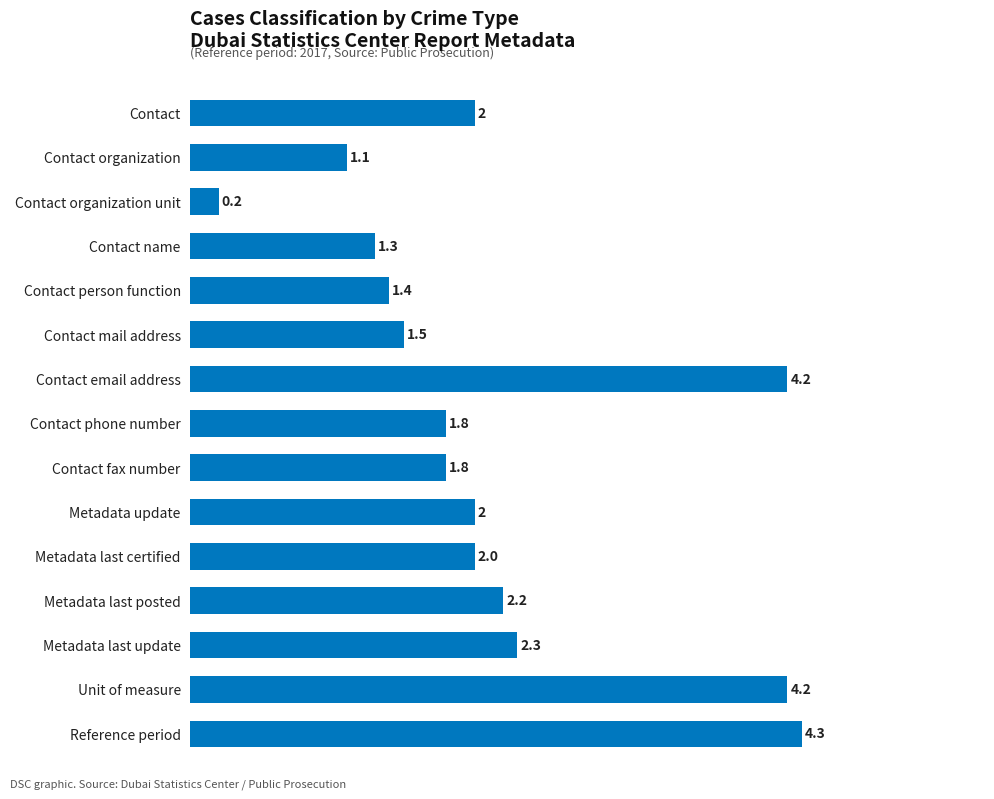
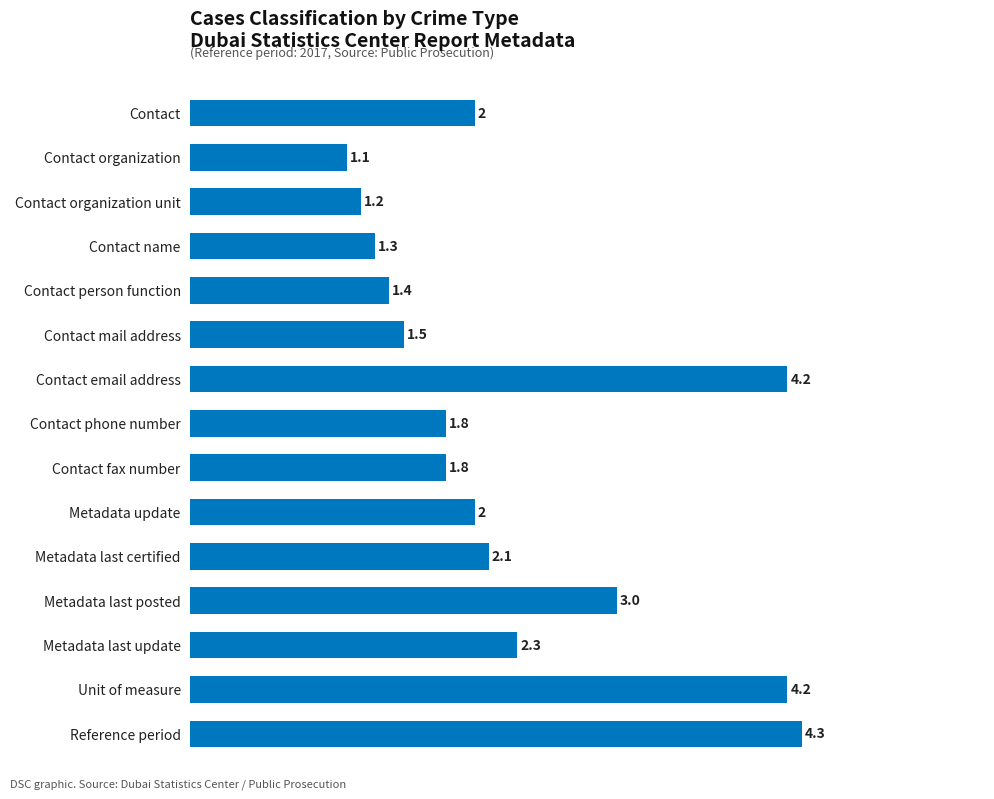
Contact organization unit: 0.2 -> 1.2
Metadata last certified: 2.0 -> 2.1
Metadata last posted: 2.2 -> 3.0
